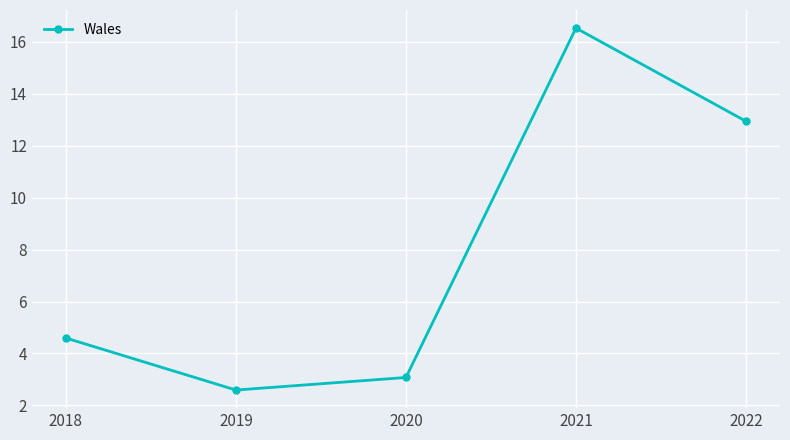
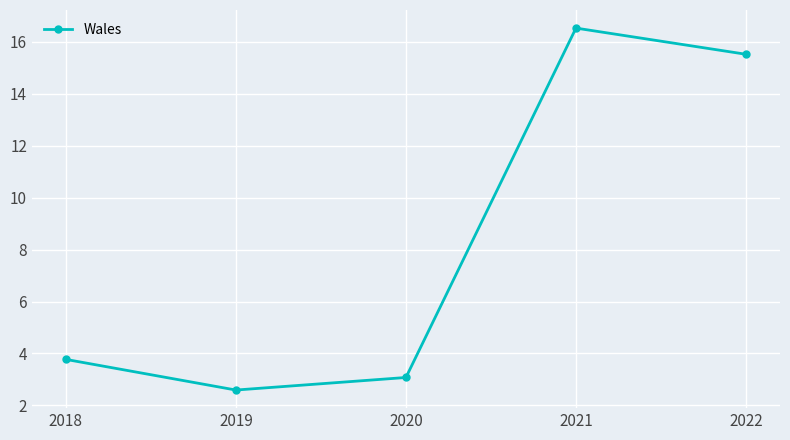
2018: 4.6 -> 3.8
2022: 12.9 -> 15.5
